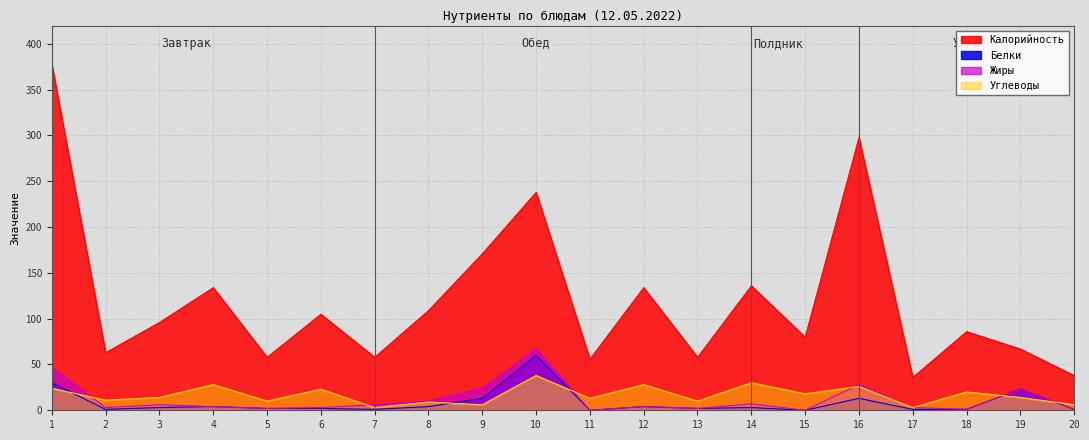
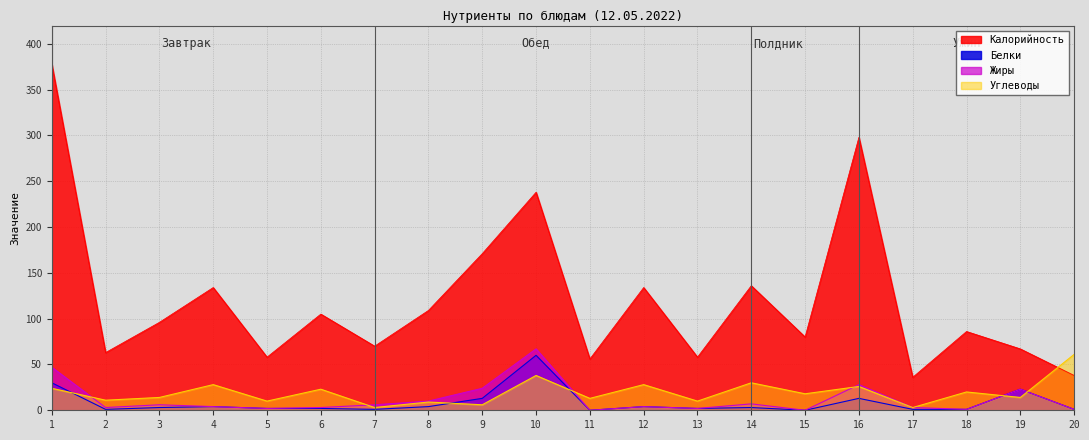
Калорийность, 7: 60 -> 70
Углеводы, 20: 10 -> 60
